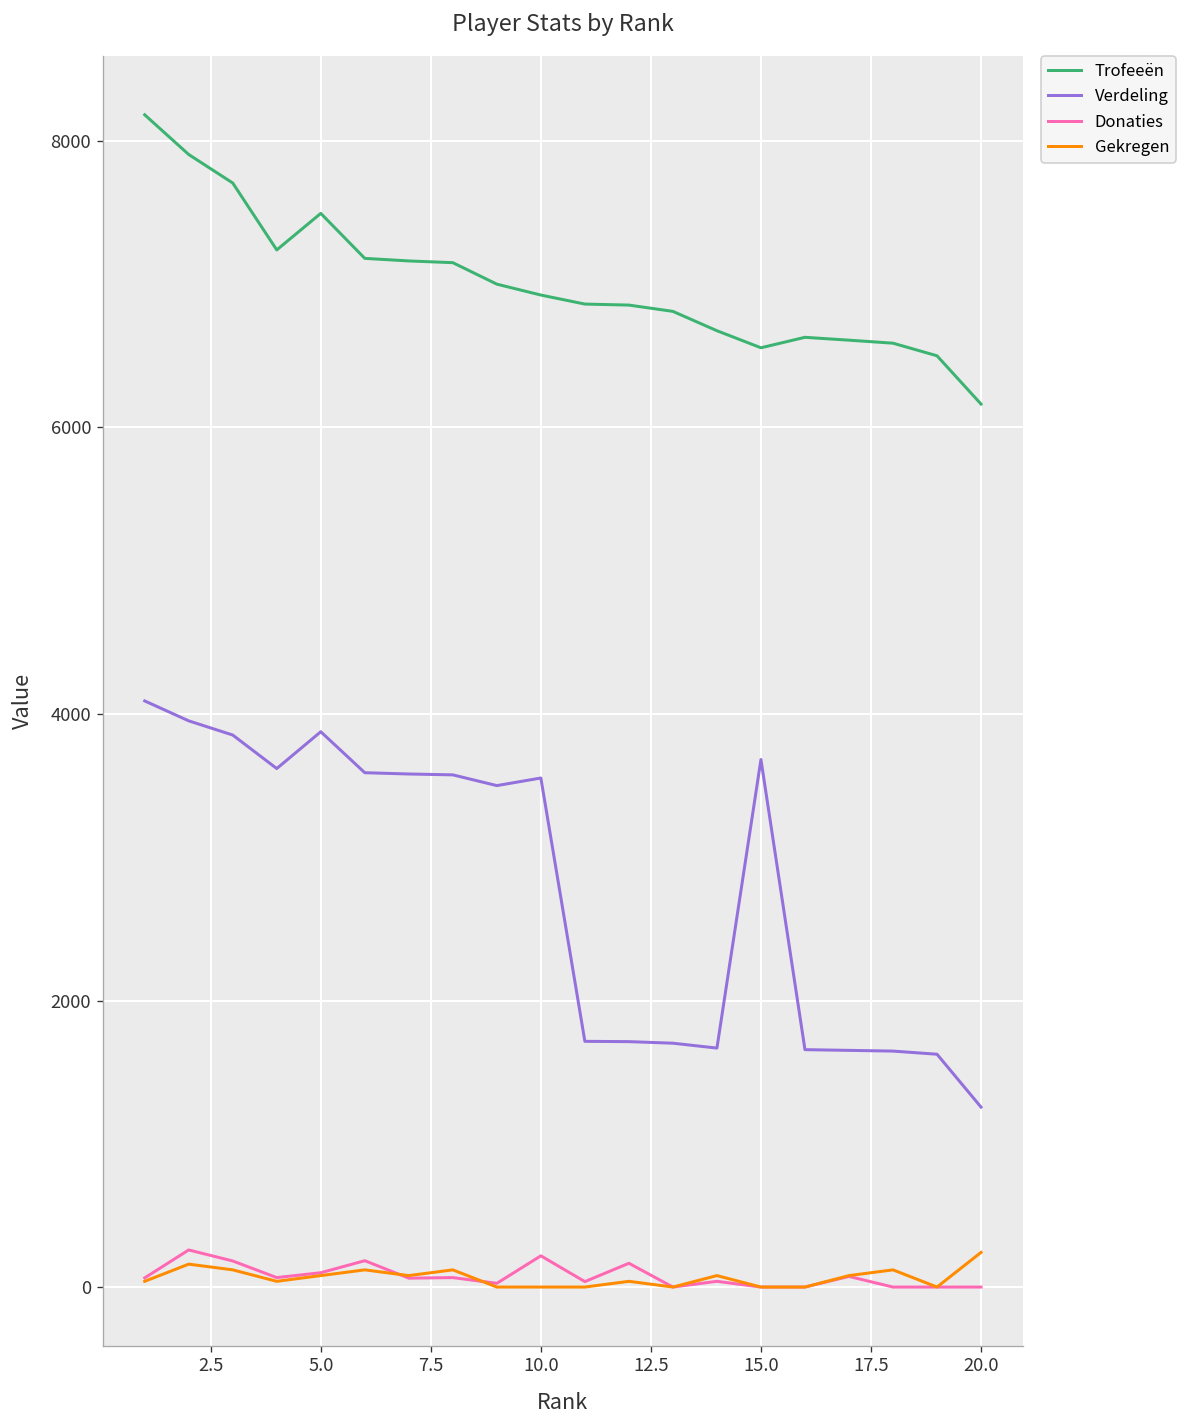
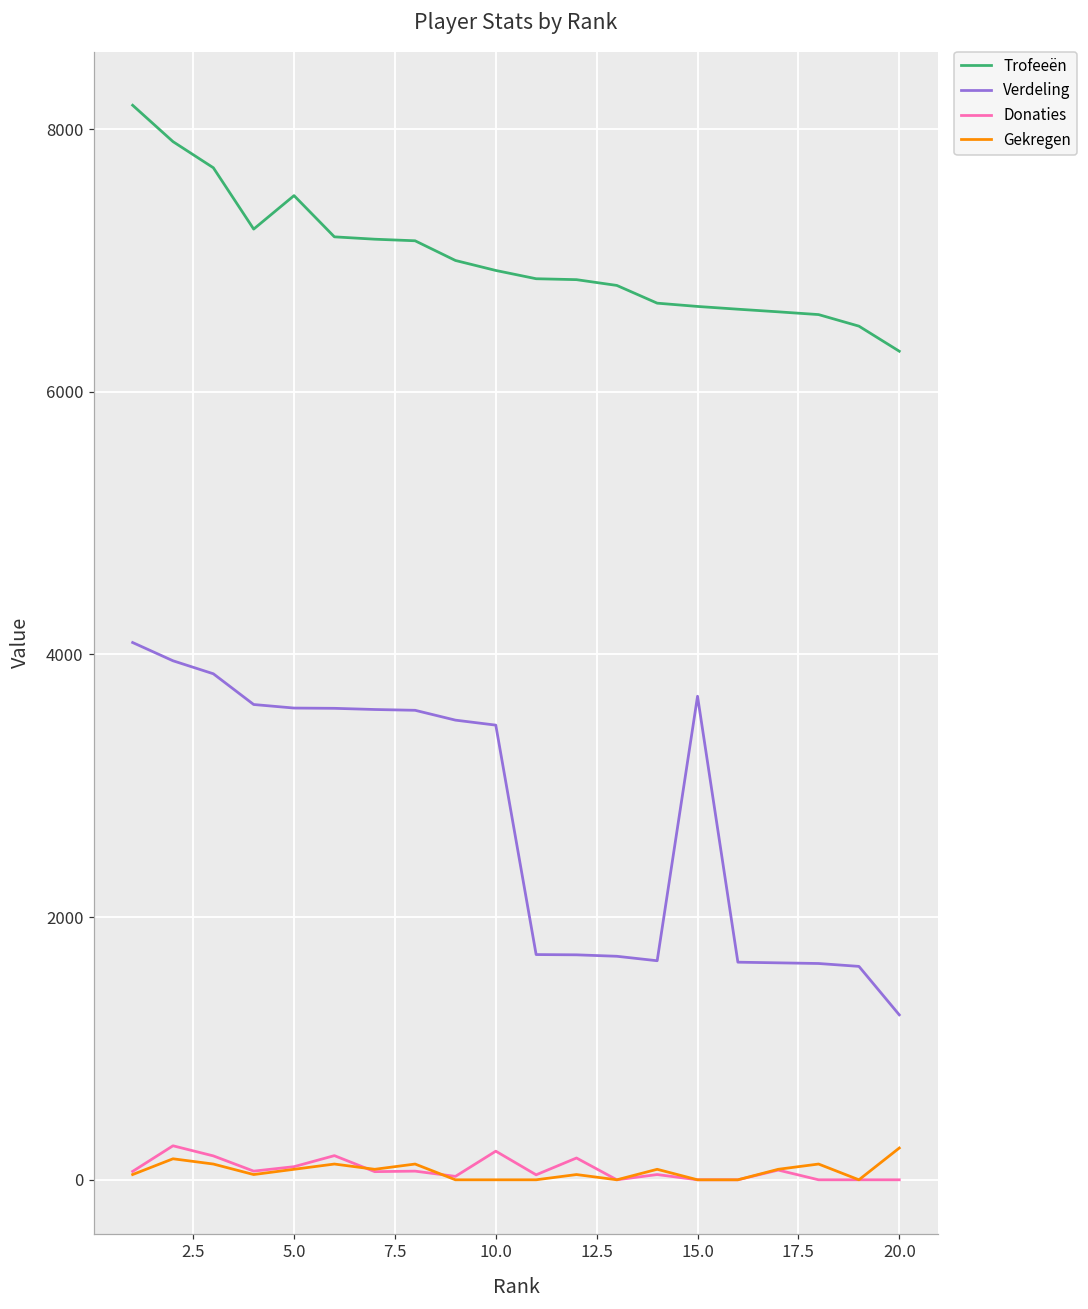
Verdeling, 5.0: 3880 -> 3590
Verdeling, 10.0: 3550 -> 3460
Trofeeën, 15.0: 6560 -> 6650
Trofeeën, 20.0: 6160 -> 6310
